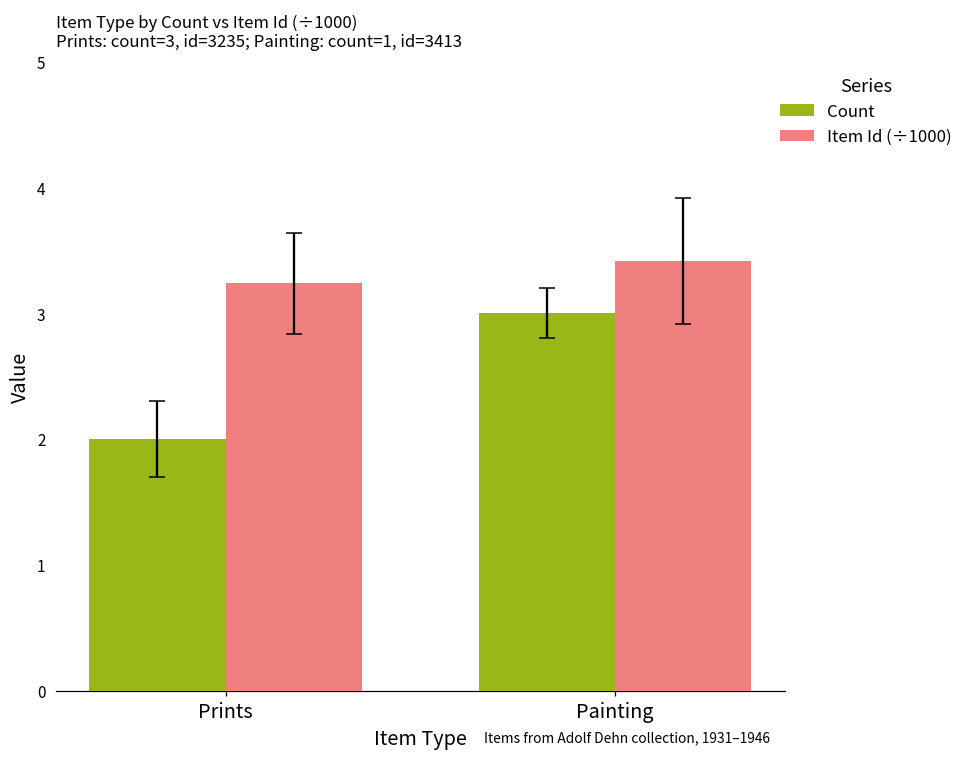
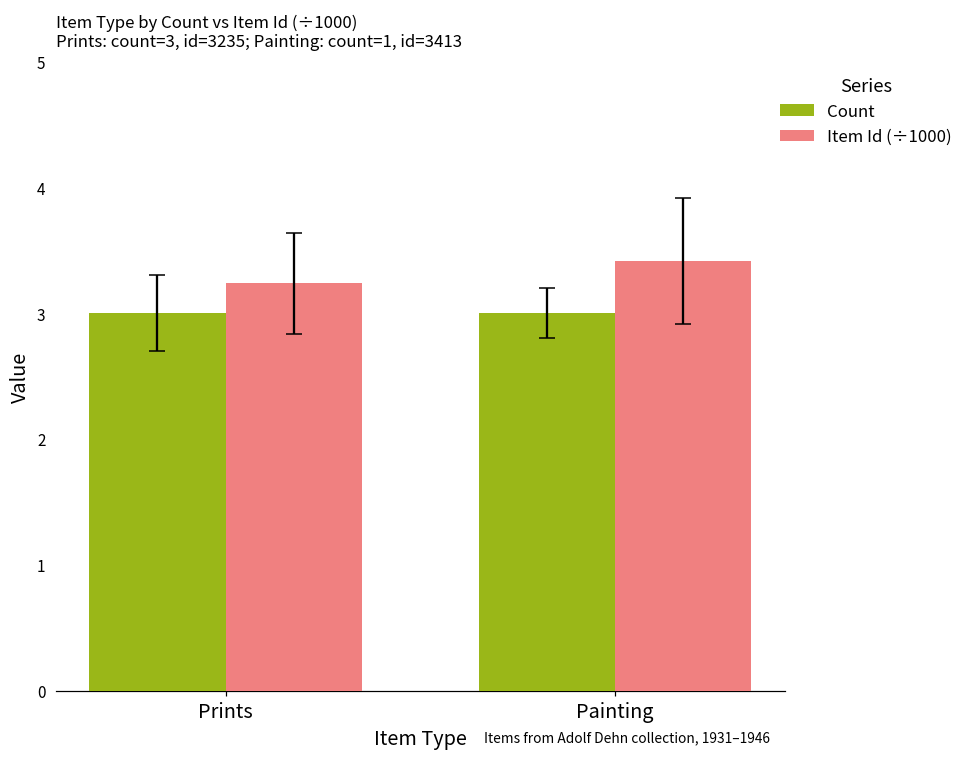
Count, Prints: 2 -> 3
